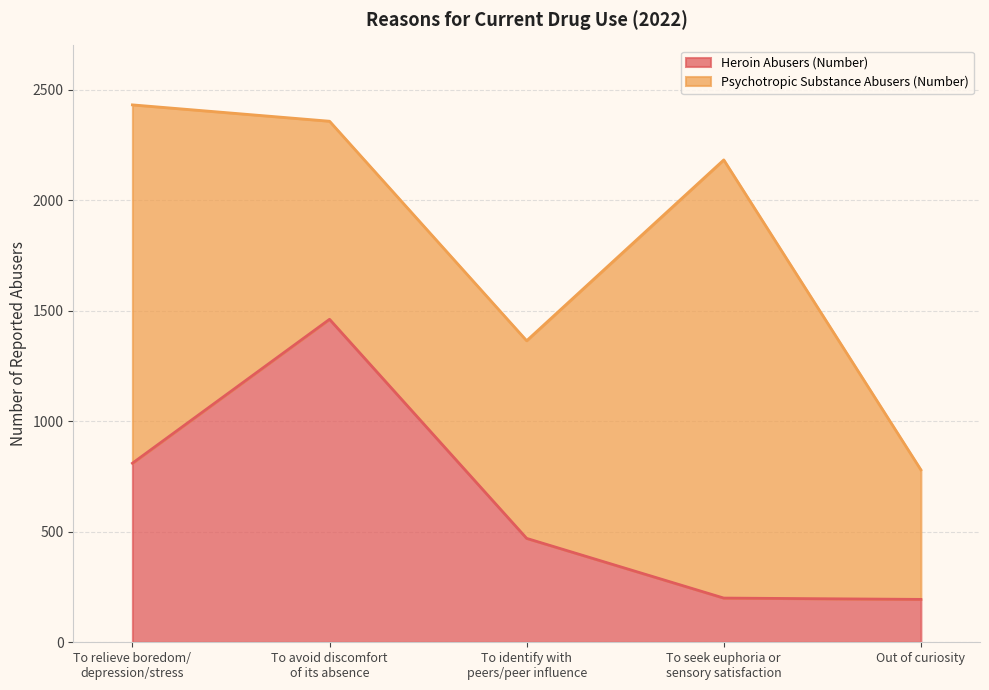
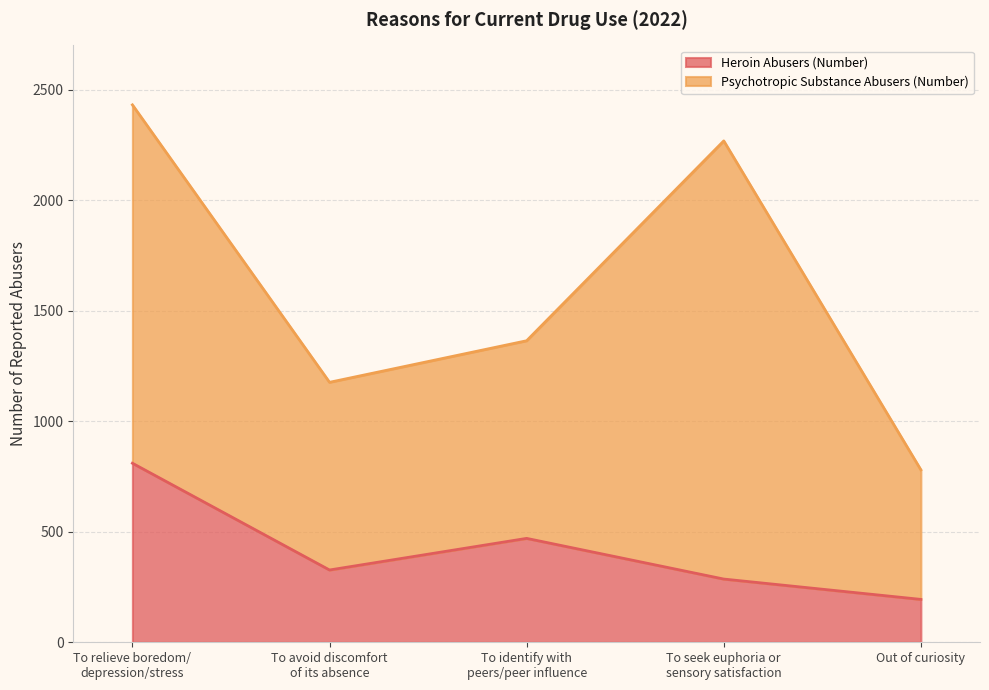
Heroin Abusers (Number), To avoid discomfort of its absence: 1460 -> 330
Psychotropic Substance Abusers (Number), To avoid discomfort of its absence: 900 -> 850
Heroin Abusers (Number), To seek euphoria or sensory satisfaction: 200 -> 290
